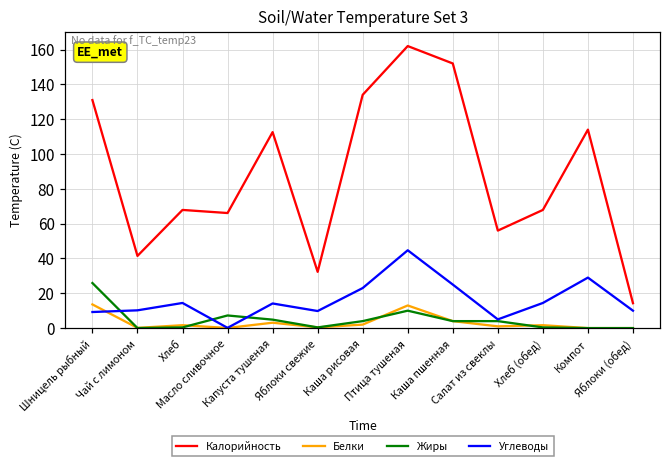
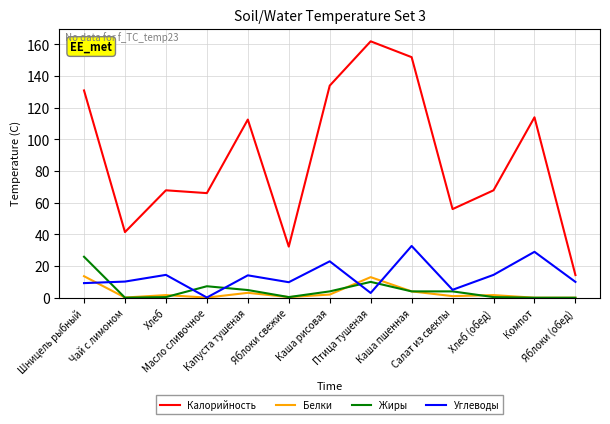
Углеводы, Птица тушеная: 45 -> 3
Углеводы, Каша пшенная: 25 -> 33
